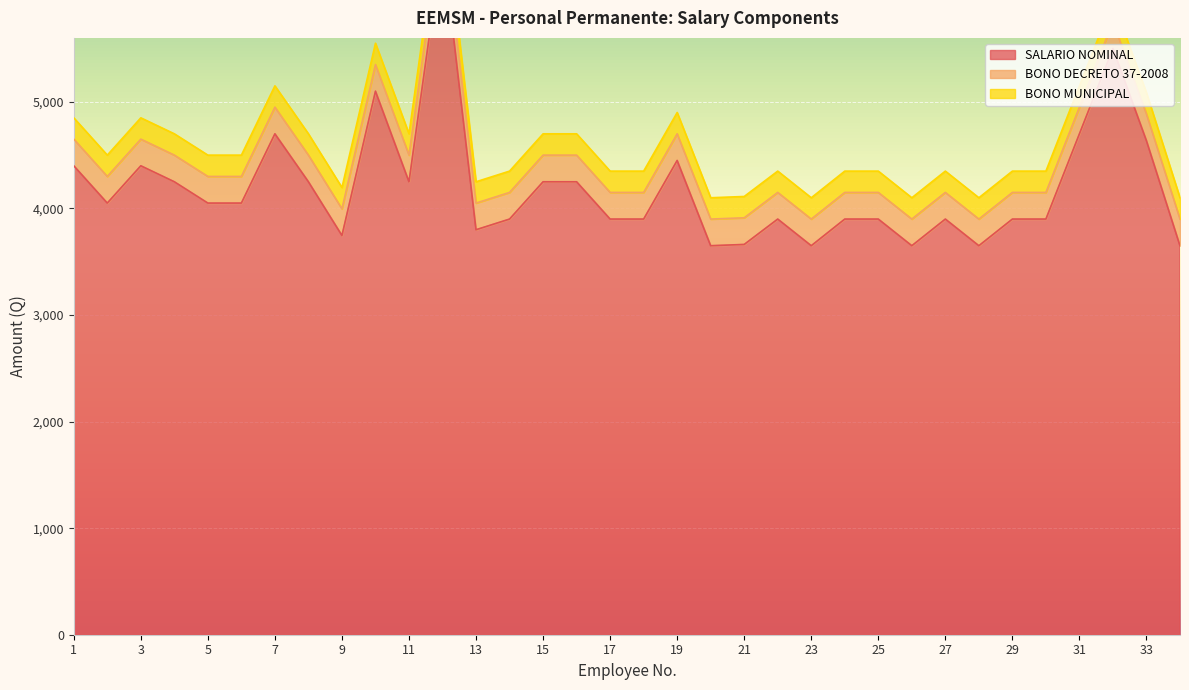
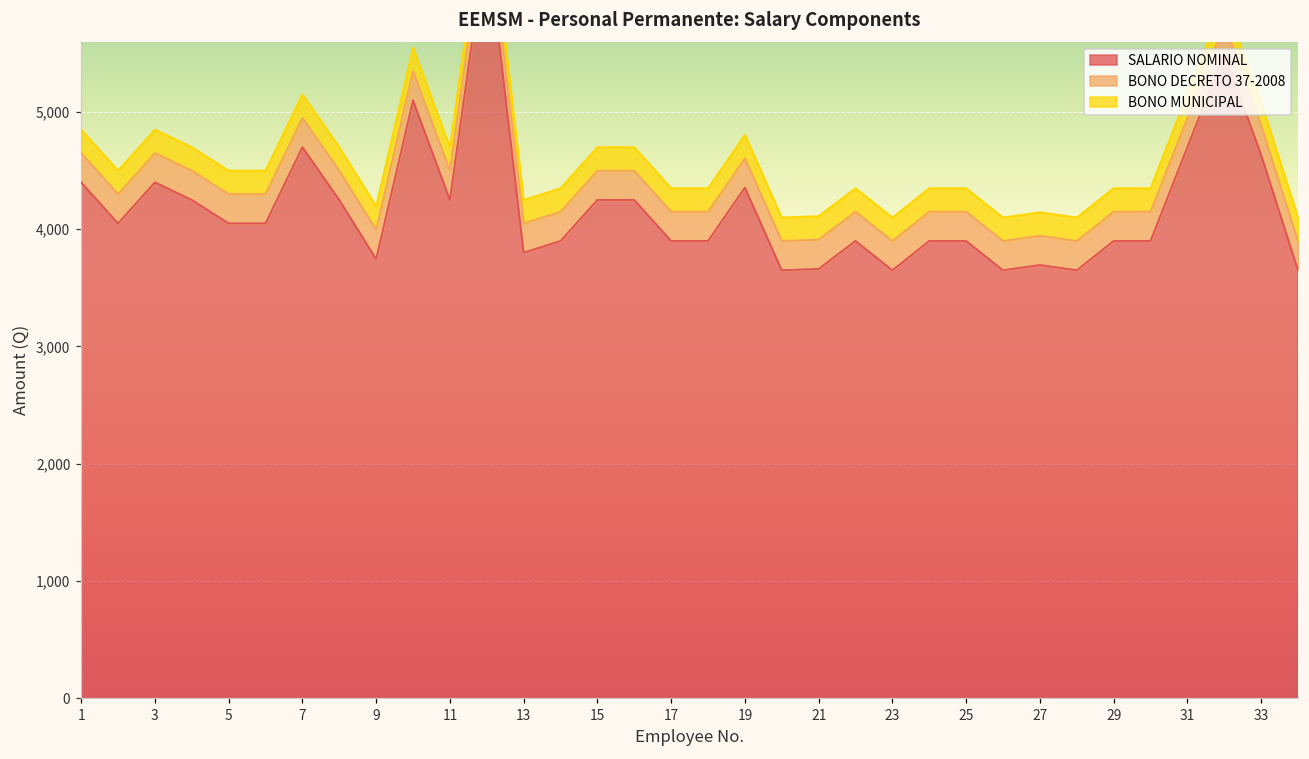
SALARIO NOMINAL, 19: 4,450 -> 4,360
SALARIO NOMINAL, 27: 3,900 -> 3,700
